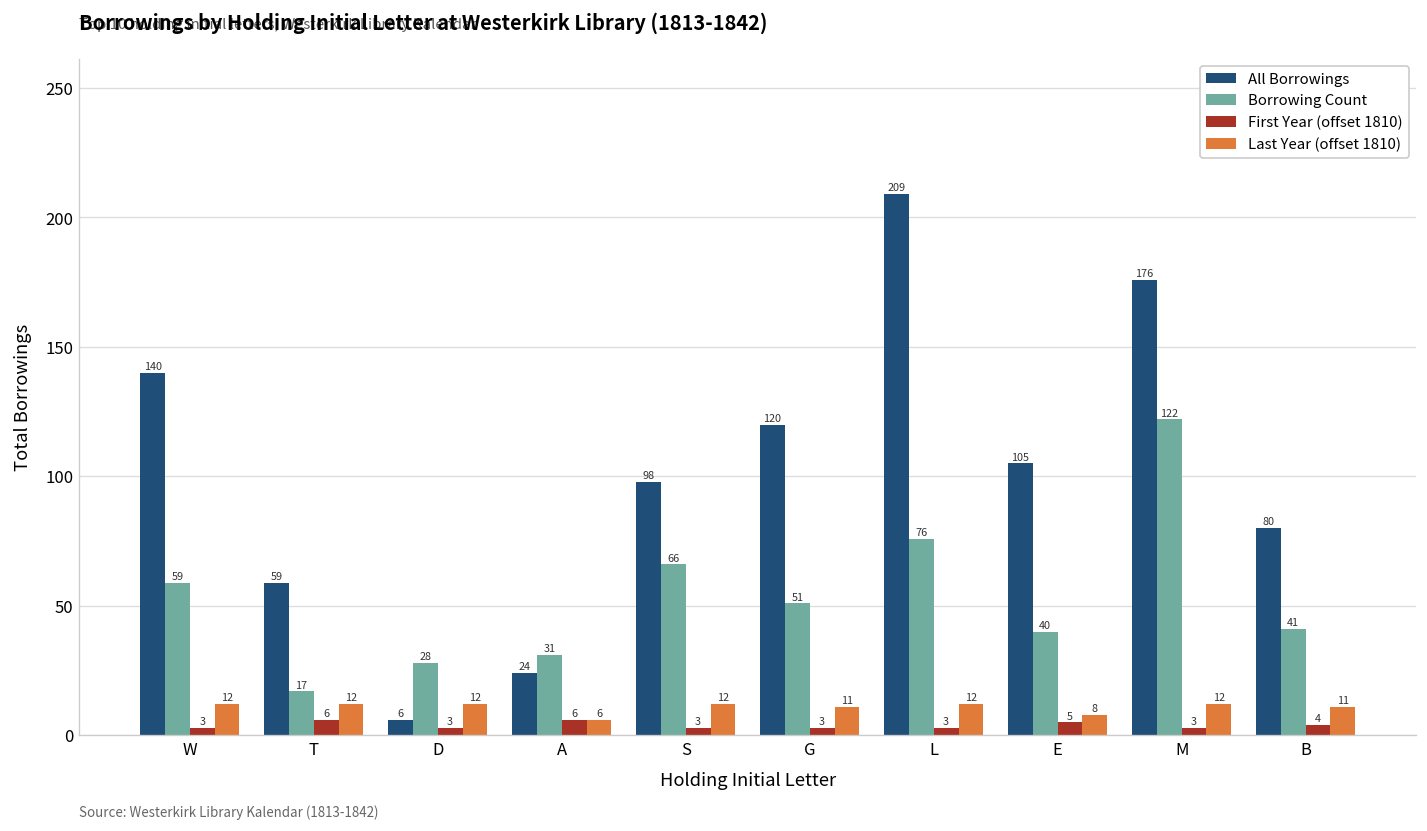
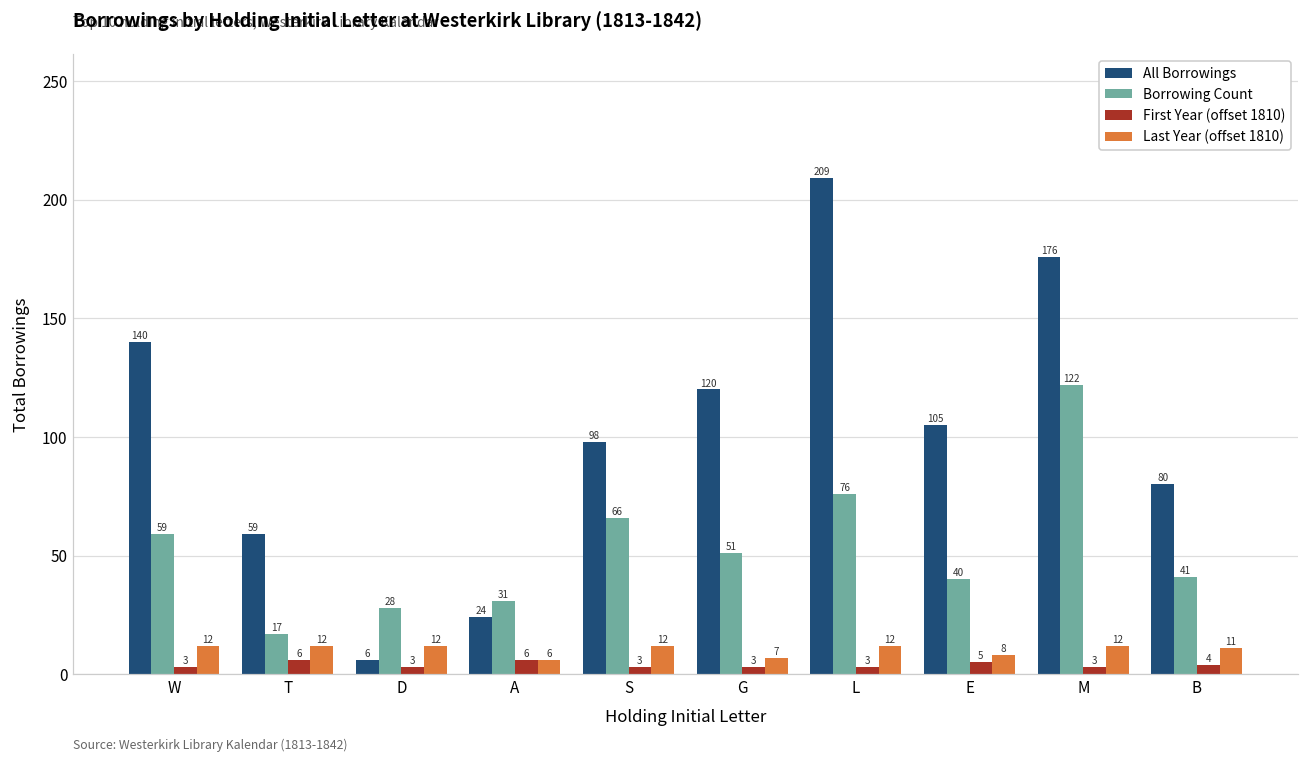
Last Year (offset 1810), G: 11 -> 7
